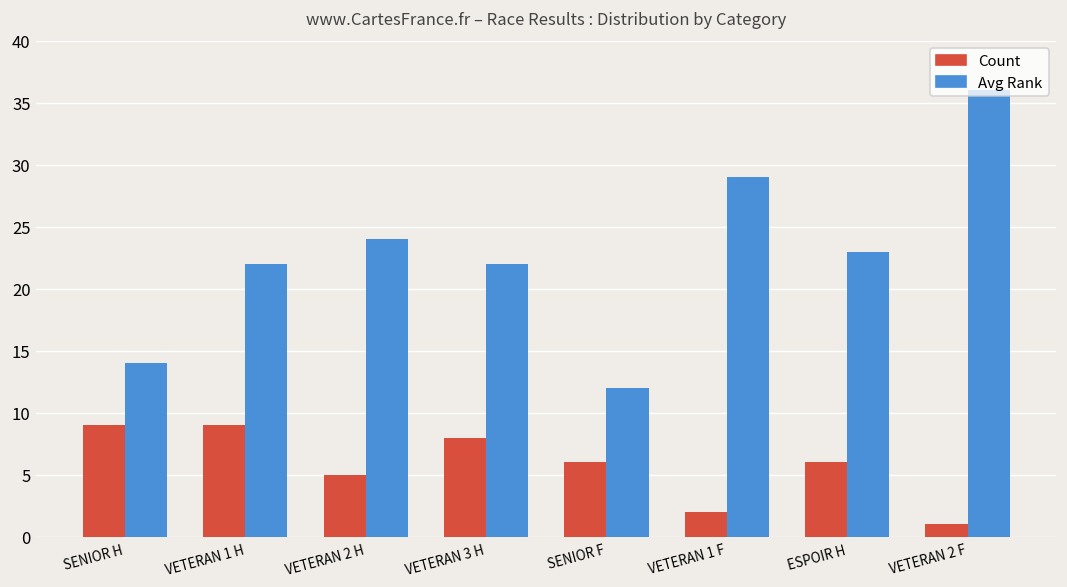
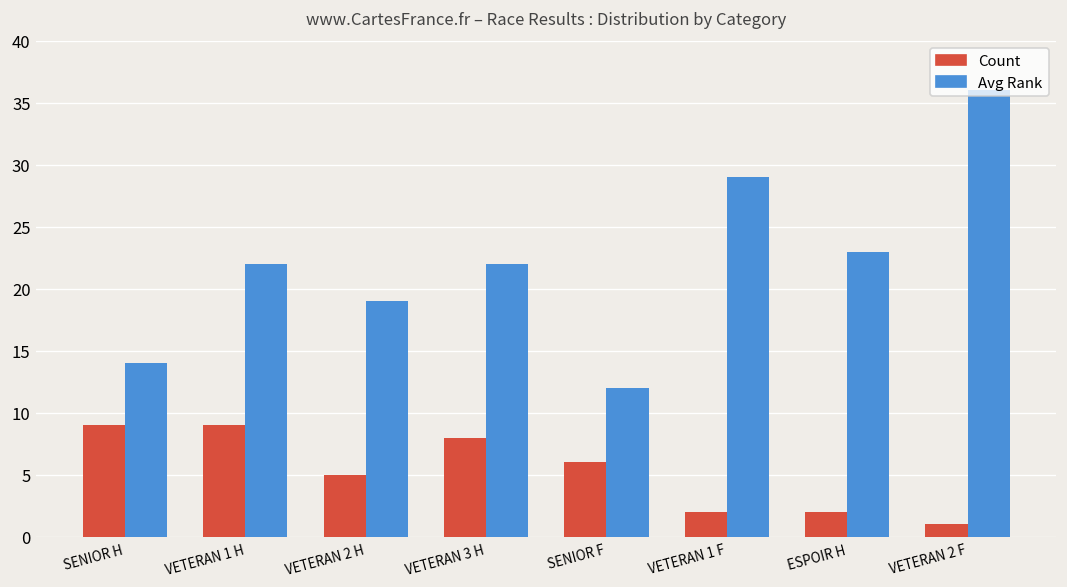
Avg Rank, VETERAN 2 H: 24 -> 19
Count, ESPOIR H: 6 -> 2
